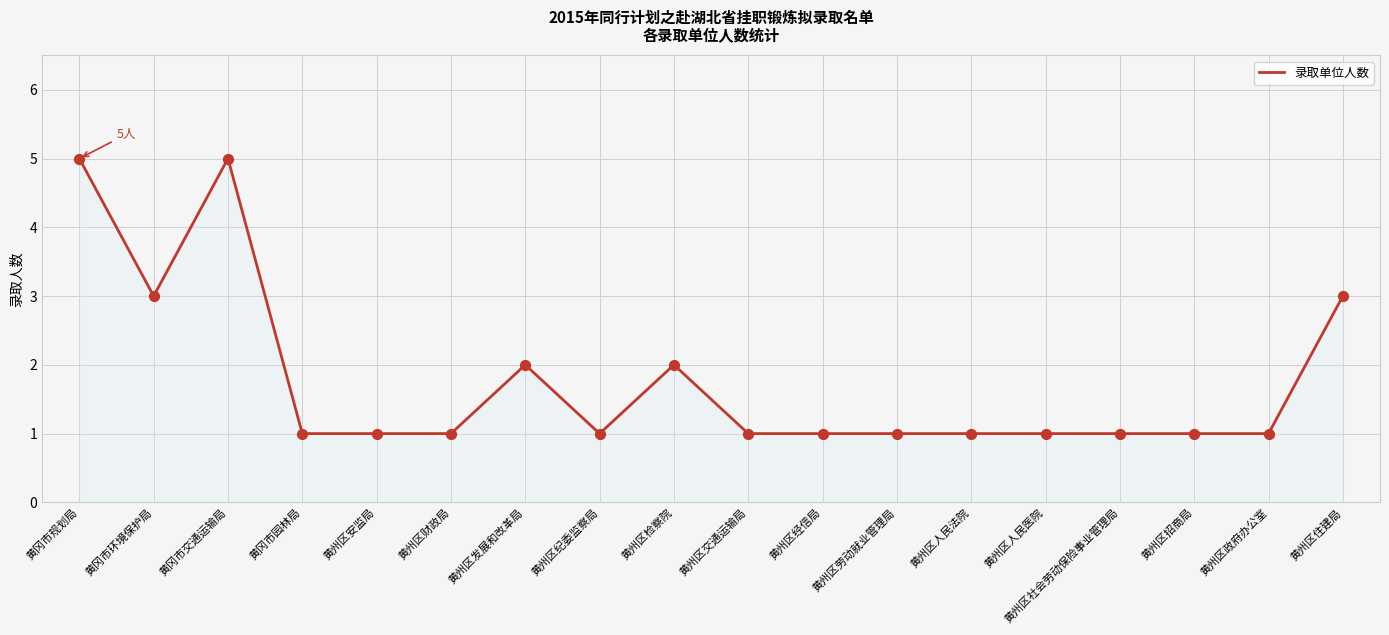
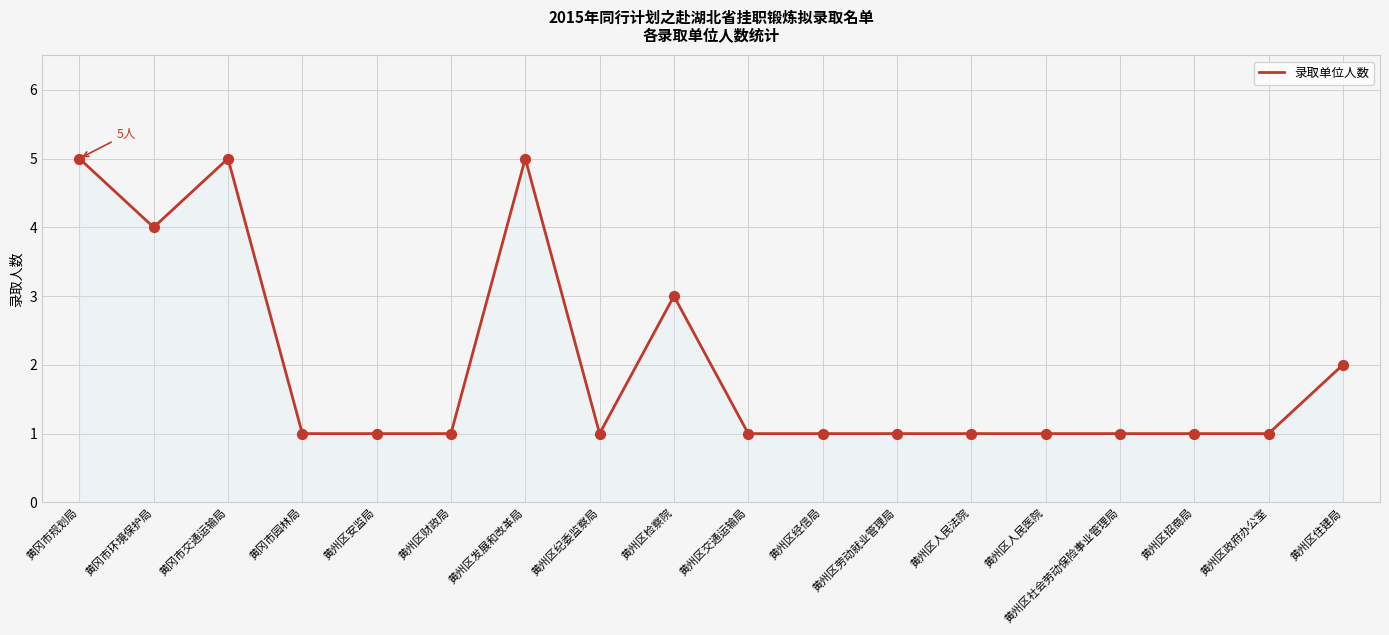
黄冈市环境保护局: 3 -> 4
黄州区发展和改革局: 2 -> 5
黄州区检察院: 2 -> 3
黄州区住建局: 3 -> 2
